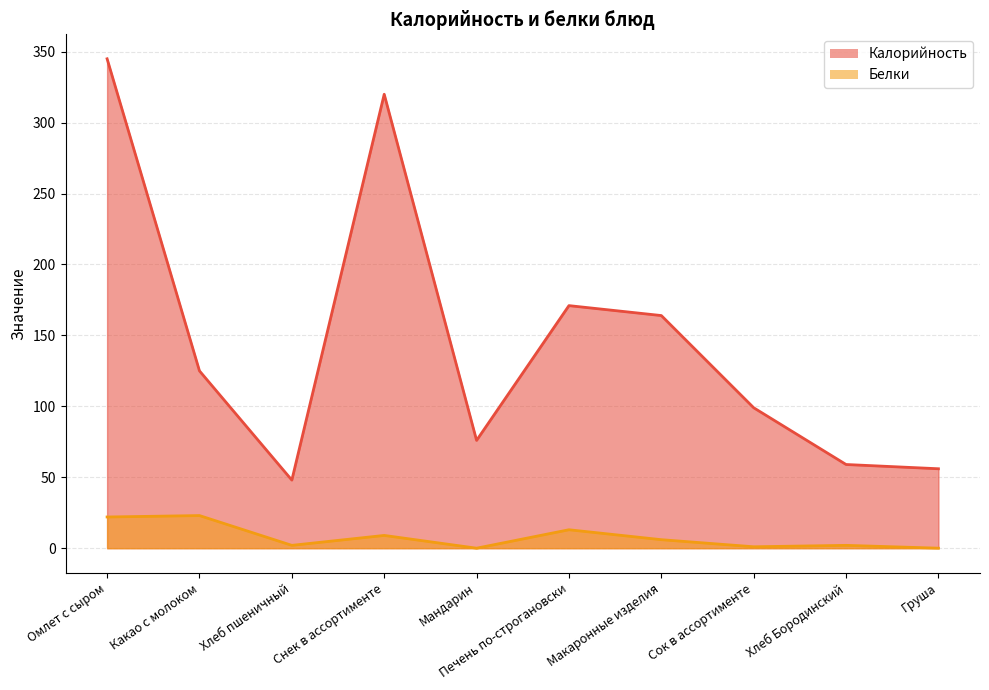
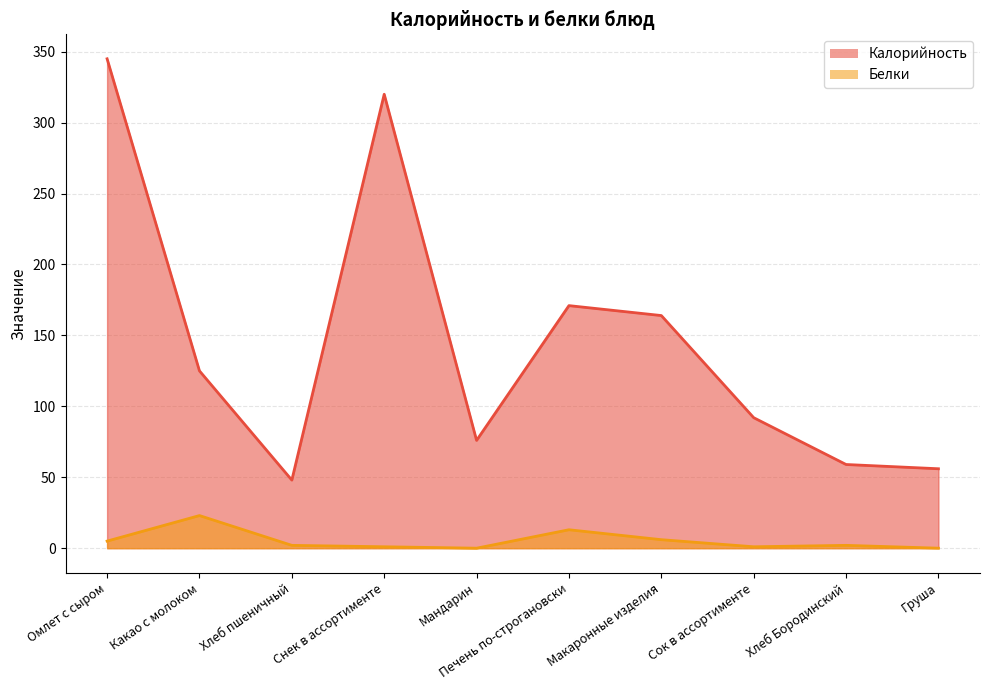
Белки, Омлет с сыром: 22 -> 5
Белки, Снек в ассортименте: 9 -> 1
Калорийность, Сок в ассортименте: 99 -> 92
